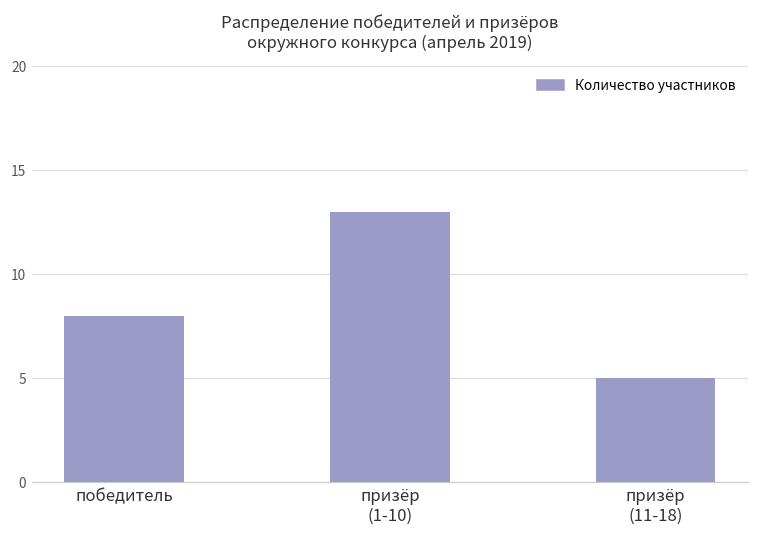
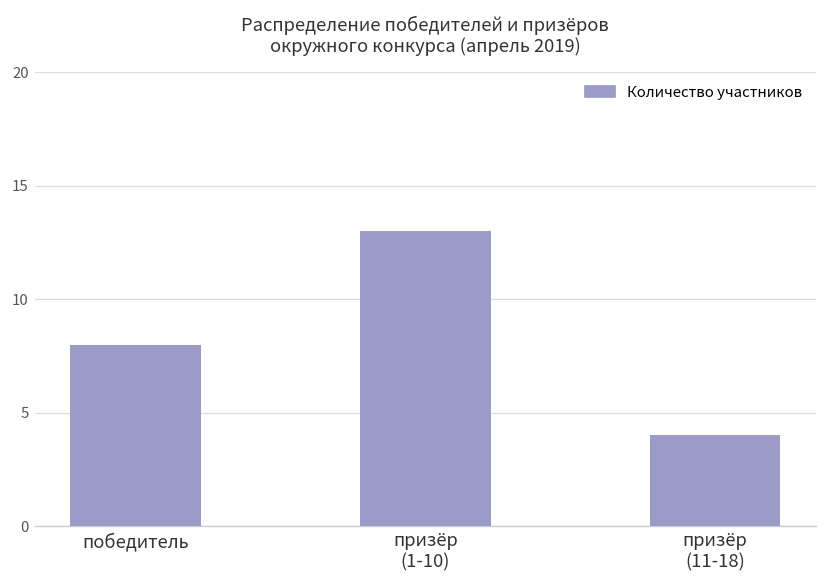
призёр (11-18): 5 -> 4
